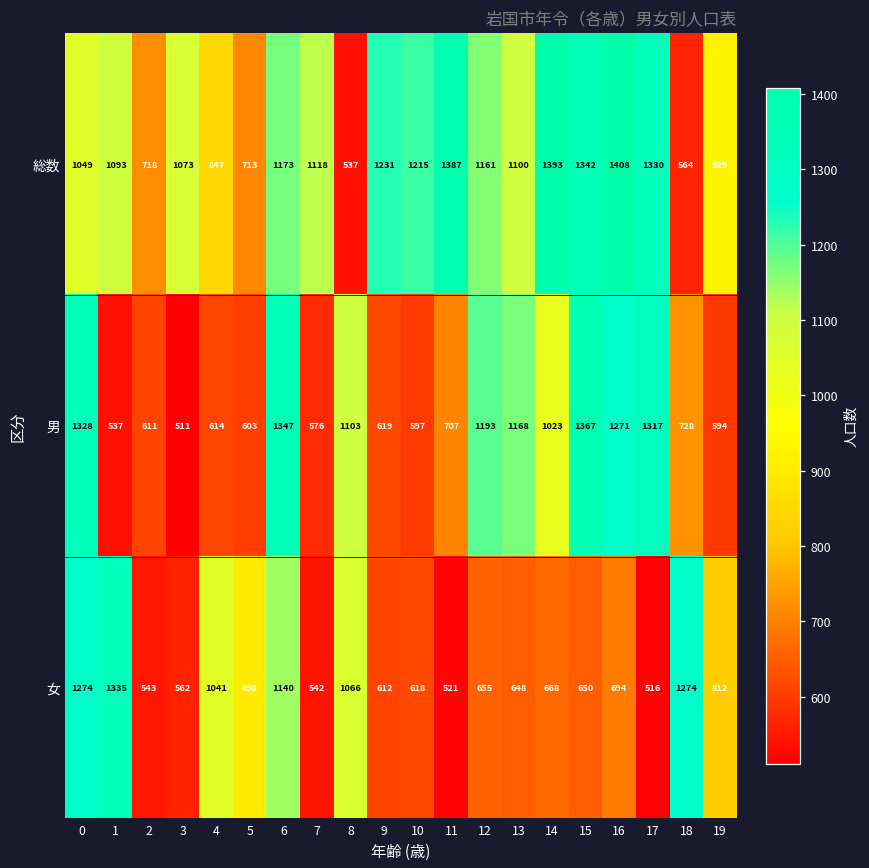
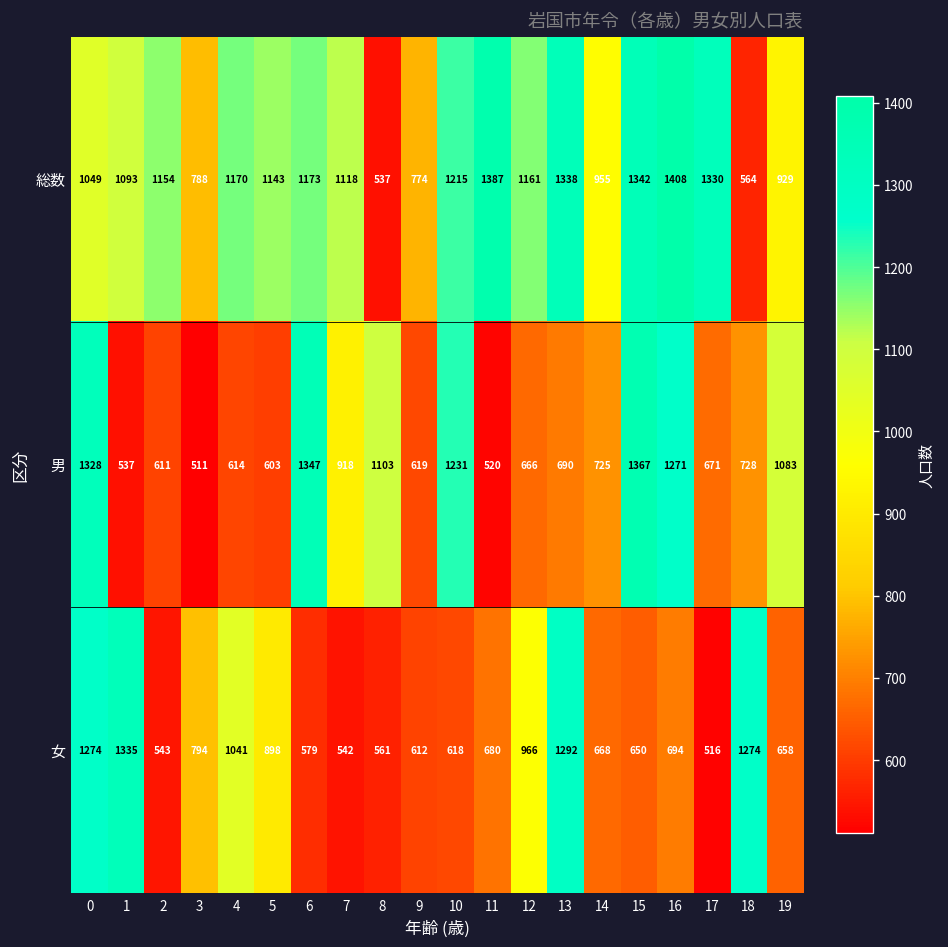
総数, 2: 718 -> 1154
総数, 3: 1073 -> 788
総数, 4: 847 -> 1170
総数, 5: 713 -> 1143
総数, 9: 1231 -> 774
総数, 13: 1100 -> 1338
総数, 14: 1393 -> 955
男, 7: 576 -> 918
男, 10: 597 -> 1231
男, 11: 707 -> 520
男, 12: 1193 -> 666
男, 13: 1168 -> 690
男, 14: 1023 -> 725
男, 17: 1317 -> 671
男, 19: 594 -> 1083
女, 3: 562 -> 794
女, 6: 1140 -> 579
女, 8: 1066 -> 561
女, 11: 521 -> 680
女, 12: 655 -> 966
女, 13: 648 -> 1292
女, 19: 812 -> 658
